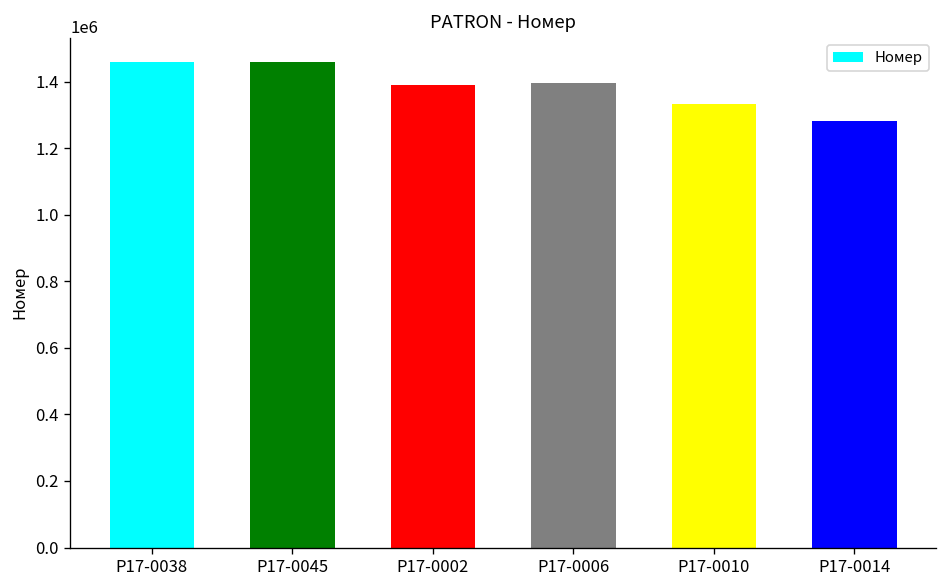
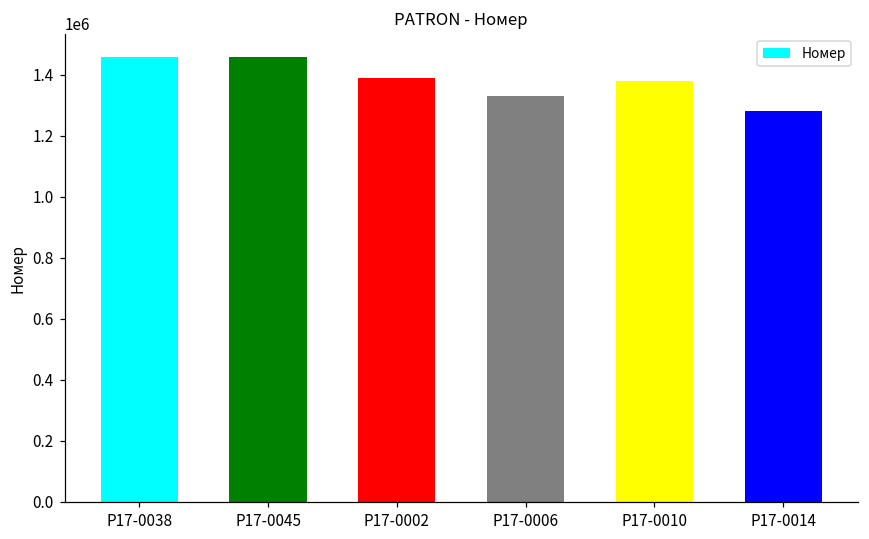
P17-0006: 1400000 -> 1330000
P17-0010: 1330000 -> 1380000
